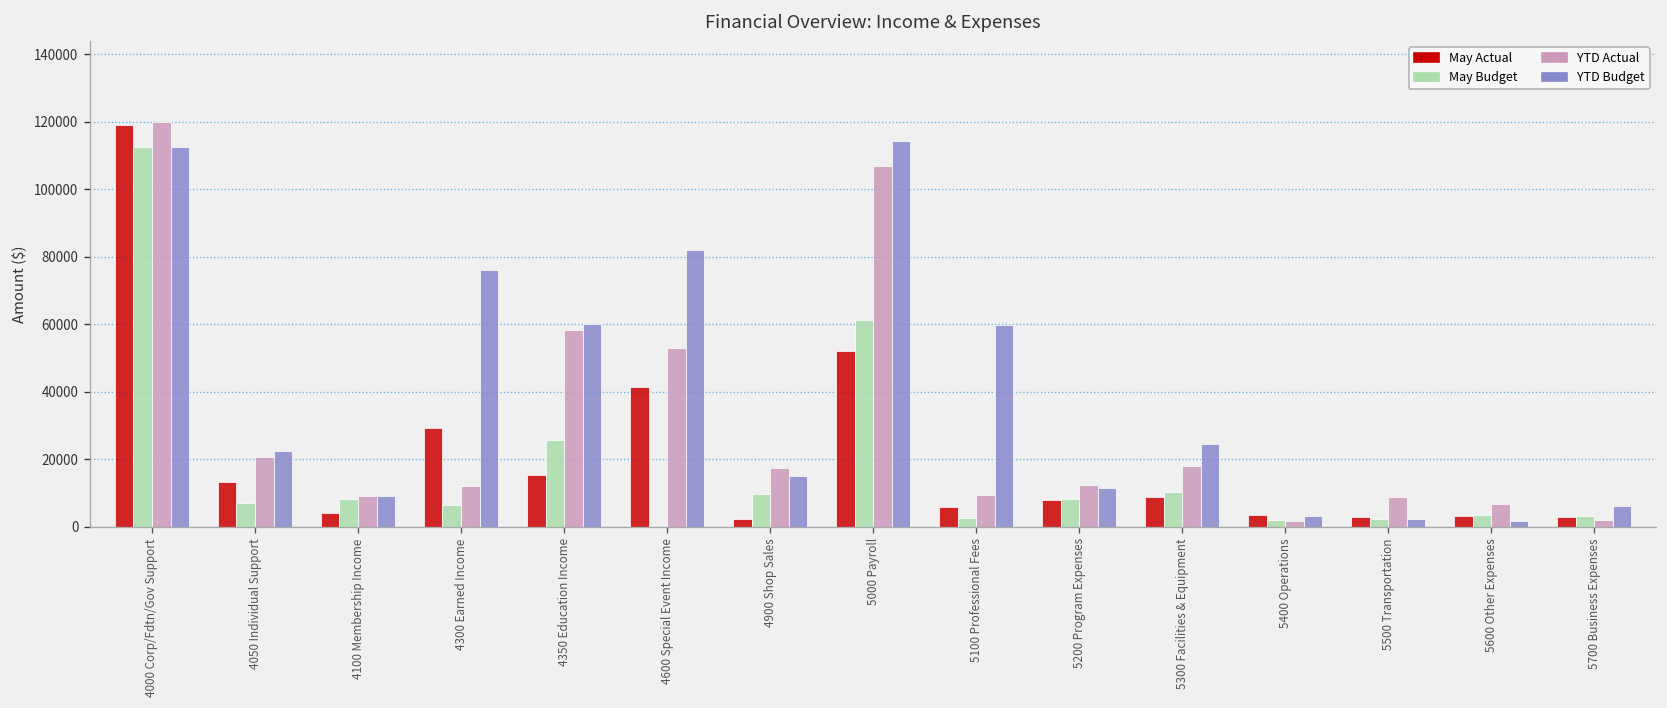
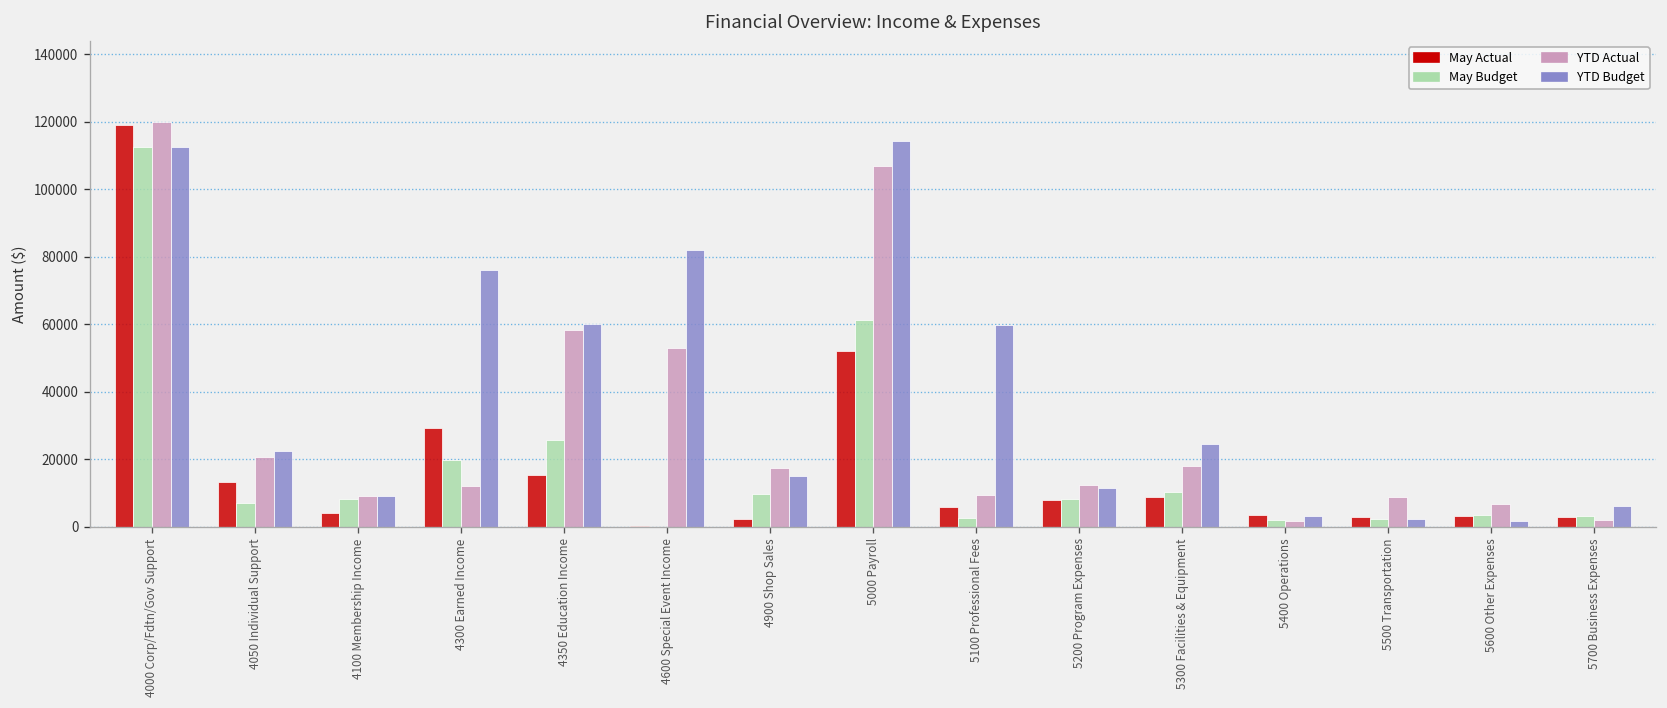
May Budget, 4300 Earned Income: 6000 -> 20000
May Actual, 4600 Special Event Income: 41000 -> 0
